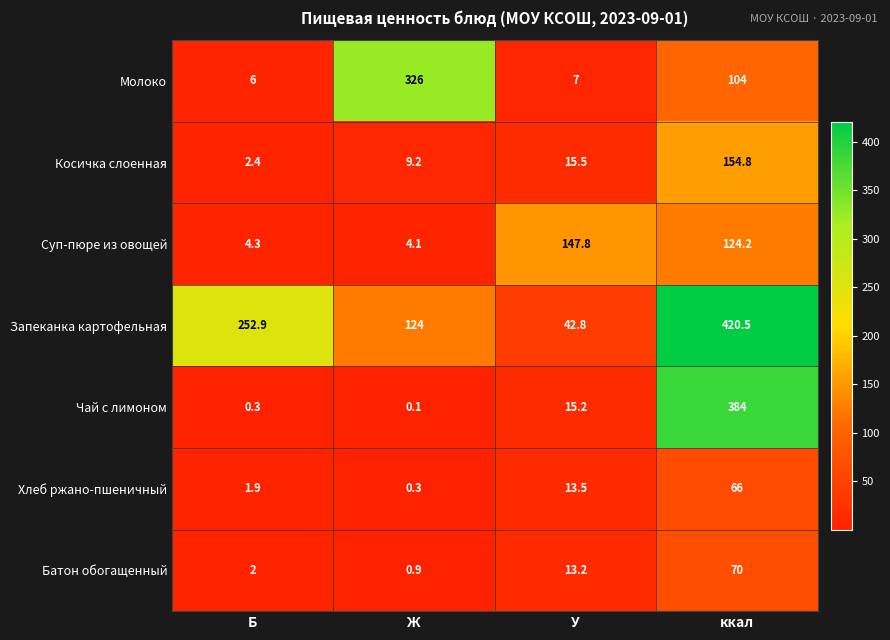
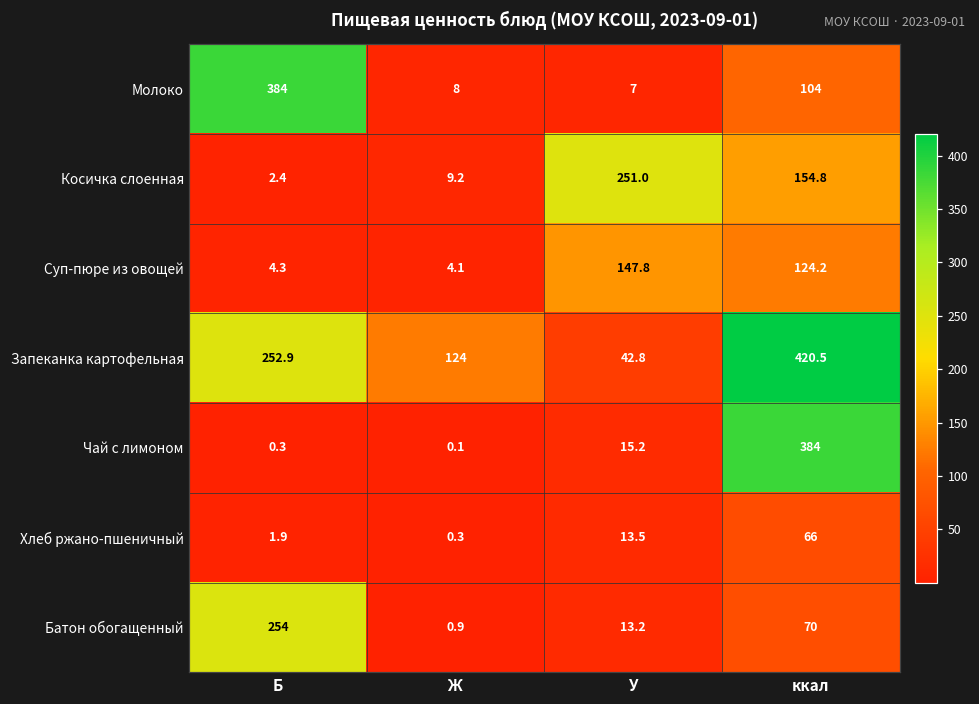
Молоко, Б: 6 -> 384
Молоко, Ж: 326 -> 8
Косичка слоенная, У: 15.5 -> 251.0
Батон обогащенный, Б: 2 -> 254
